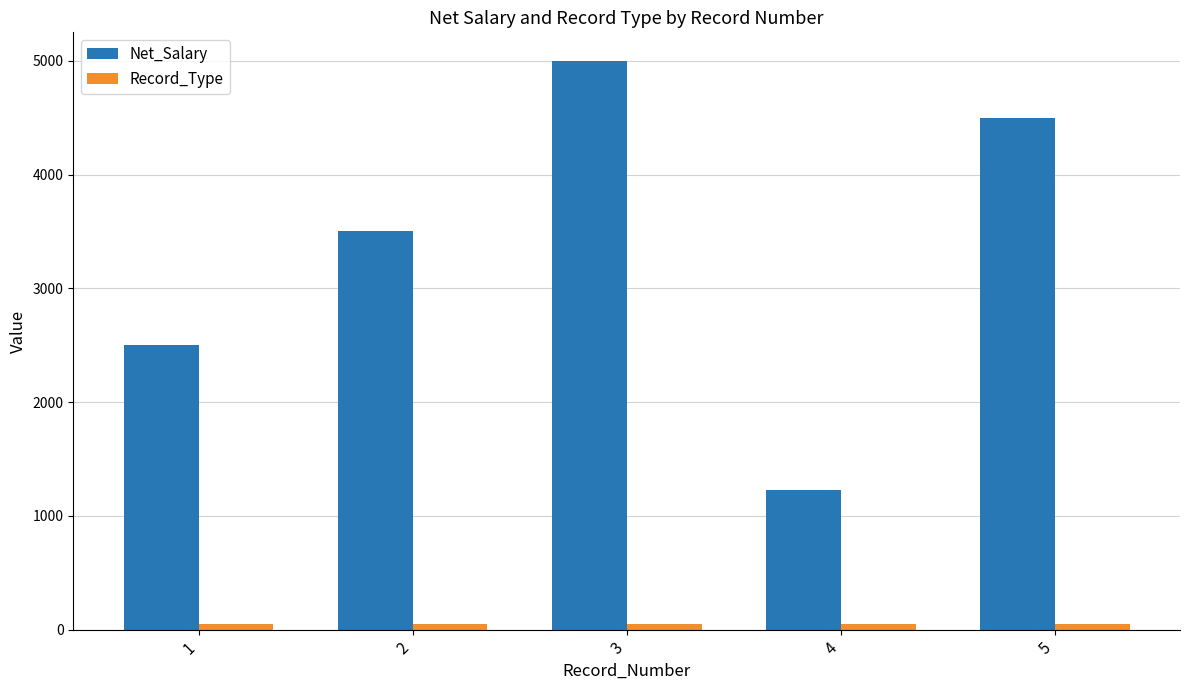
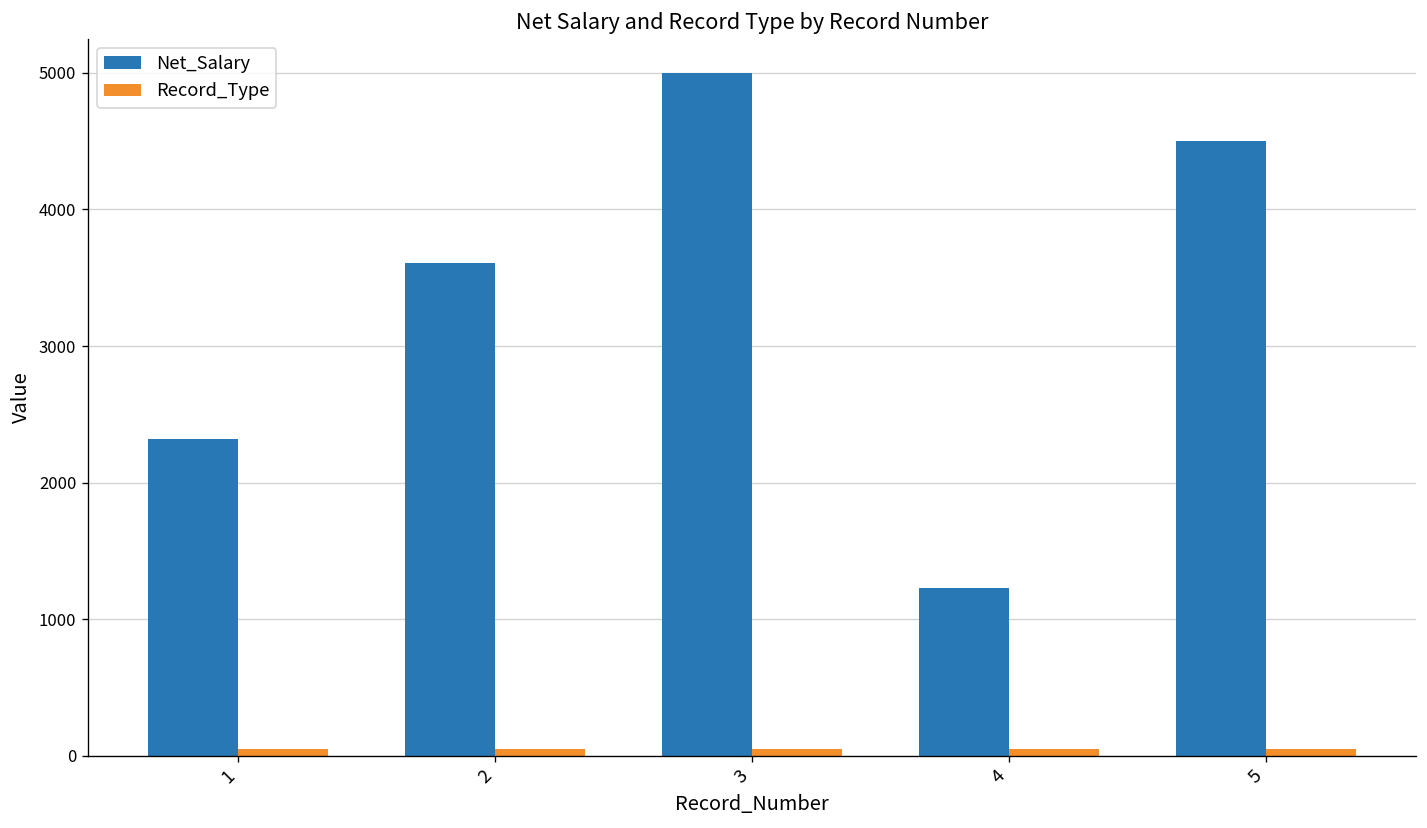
Net_Salary, 1: 2500 -> 2320
Net_Salary, 2: 3500 -> 3610
